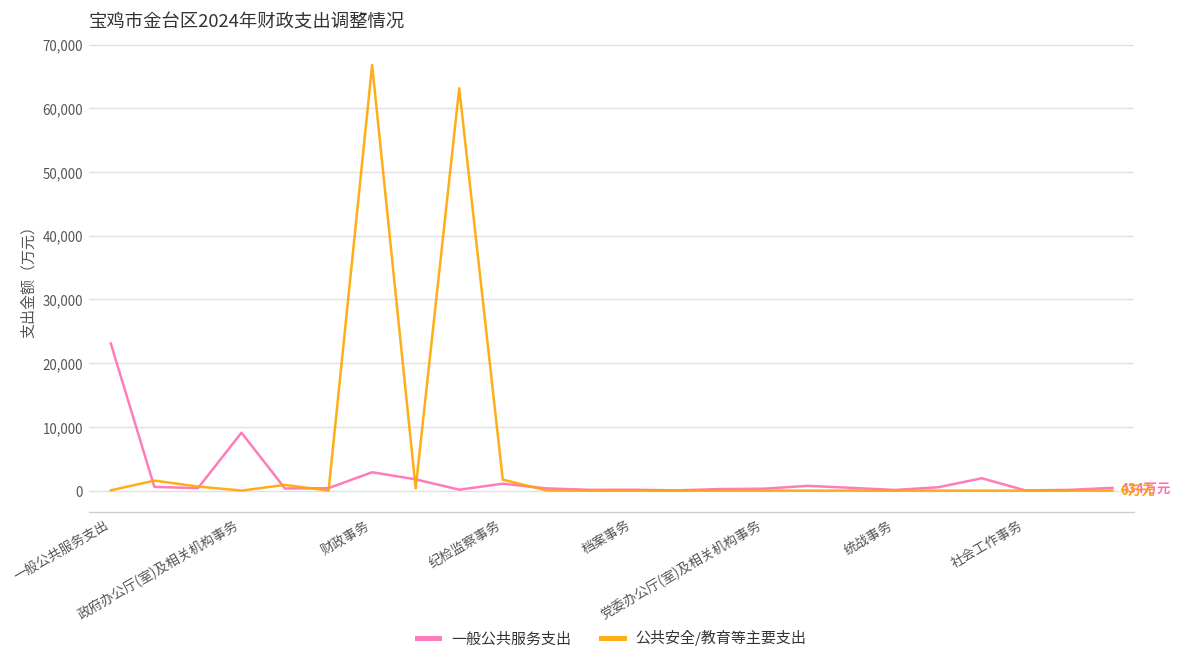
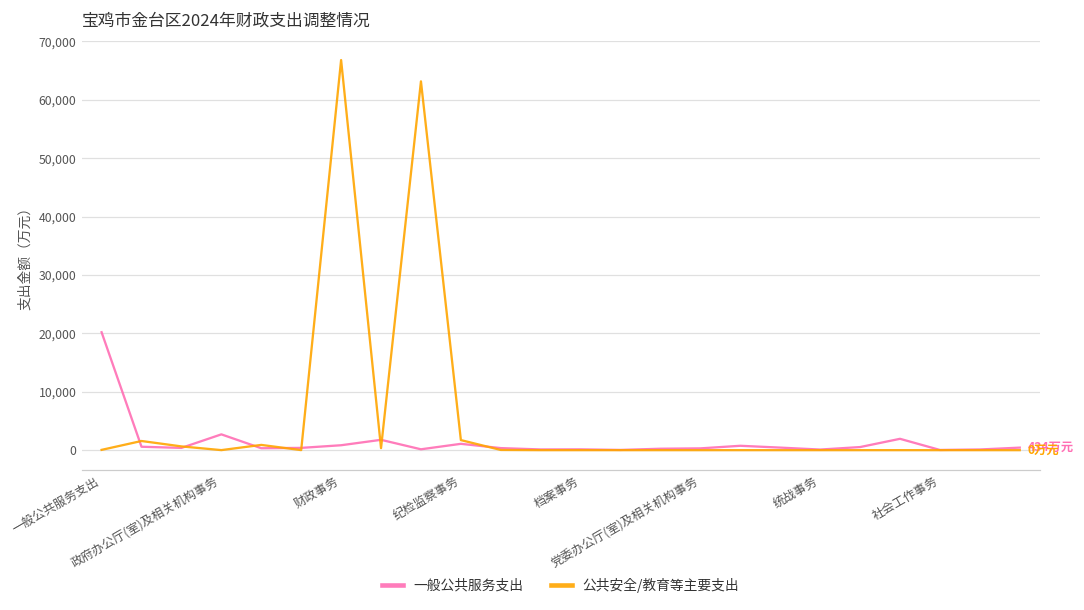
一般公共服务支出, 一般公共服务支出: 23,000 -> 20,000
一般公共服务支出, 政府办公厅(室)及相关机构事务: 9,000 -> 3,000
一般公共服务支出, 财政事务: 3,000 -> 1,000
